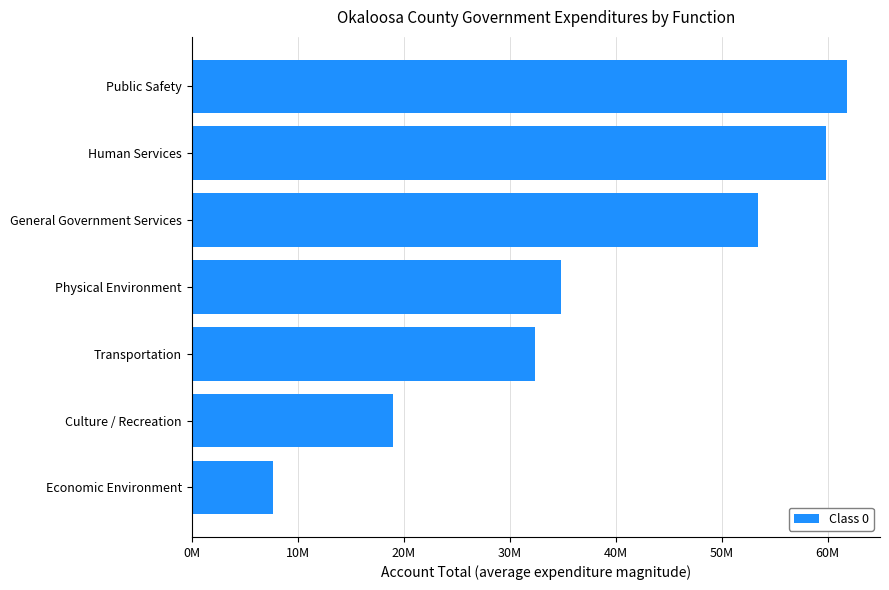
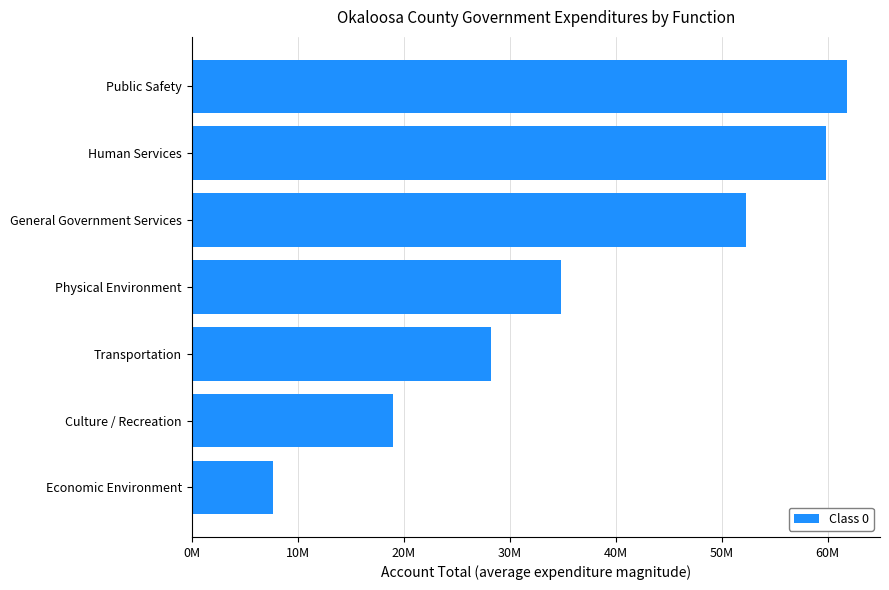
General Government Services: 53500000 -> 52300000
Transportation: 32400000 -> 28300000
